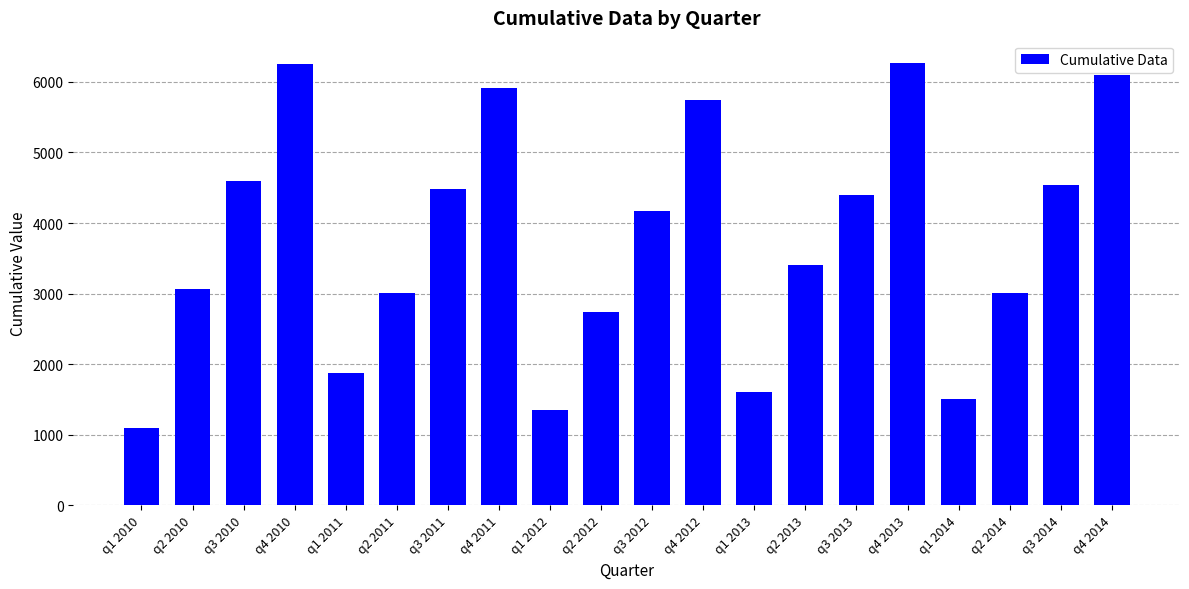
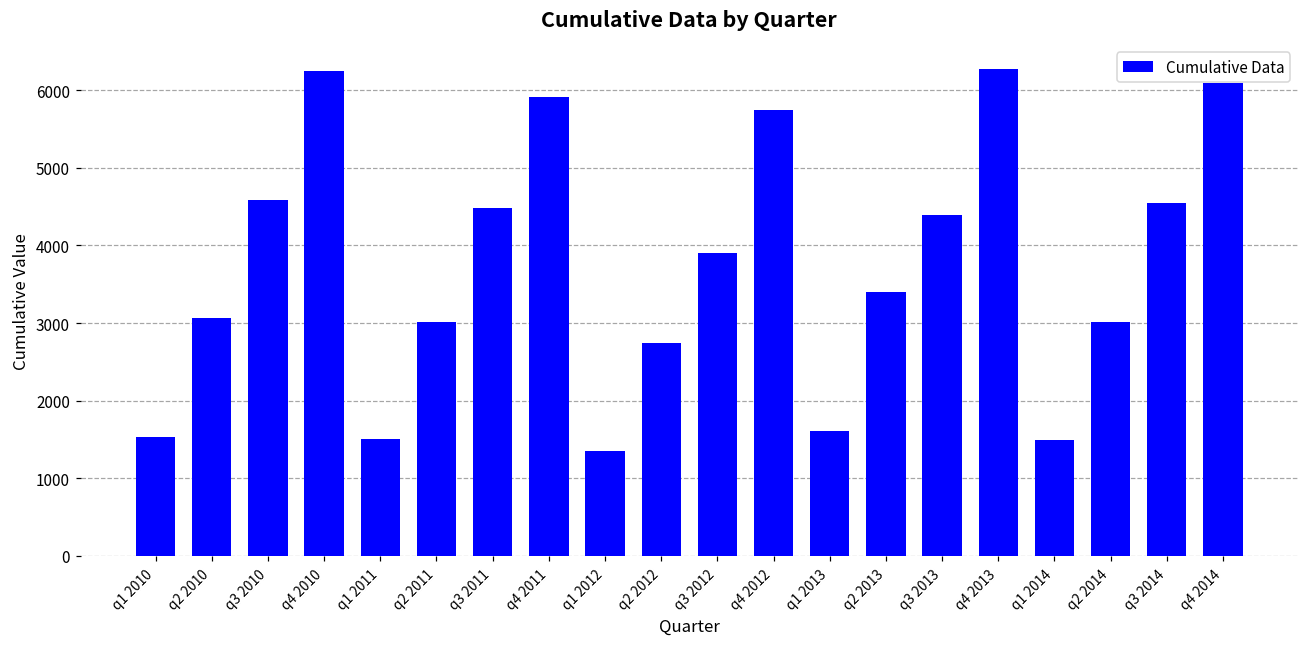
q1 2010: 1100 -> 1500
q1 2011: 1900 -> 1500
q3 2012: 4200 -> 3900
